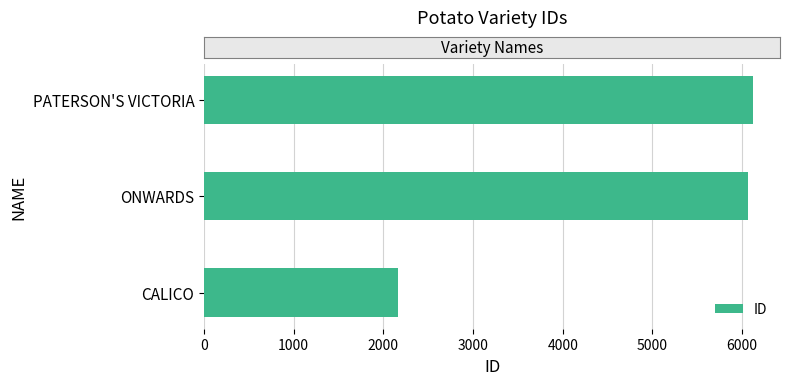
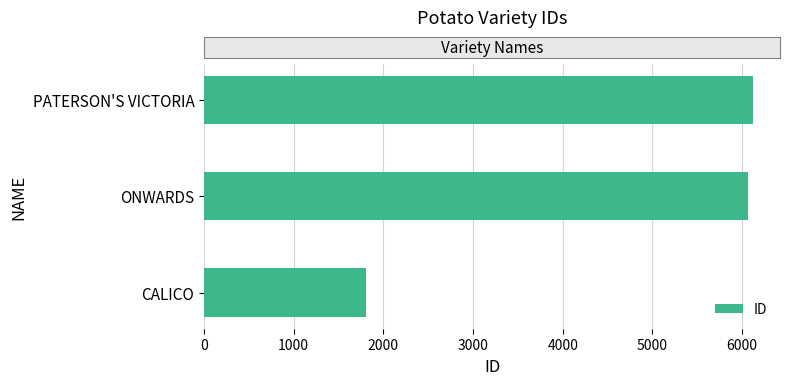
CALICO: 2200 -> 1800
